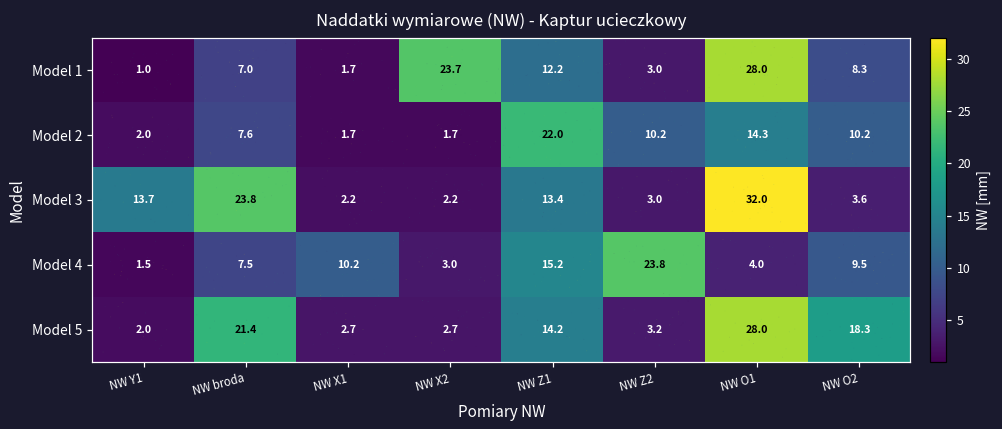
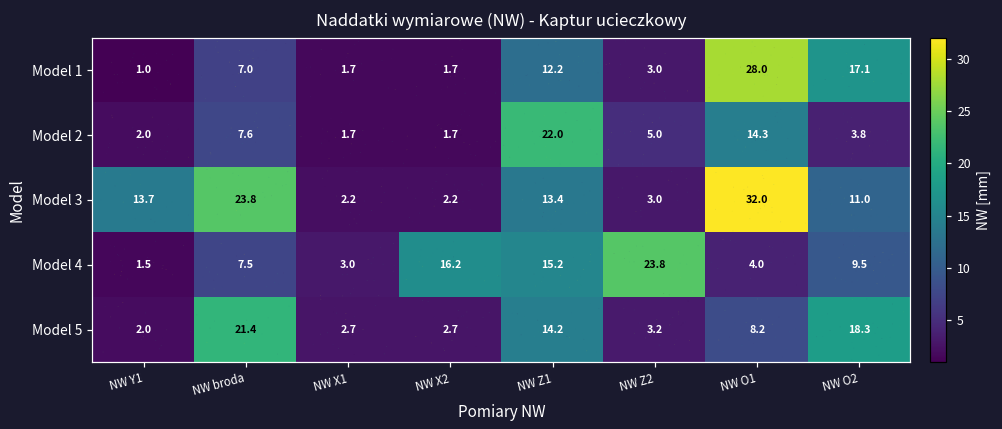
Model 1, NW X2: 23.7 -> 1.7
Model 1, NW O2: 8.3 -> 17.1
Model 2, NW Z2: 10.2 -> 5.0
Model 2, NW O2: 10.2 -> 3.8
Model 3, NW O2: 3.6 -> 11.0
Model 4, NW X1: 10.2 -> 3.0
Model 4, NW X2: 3.0 -> 16.2
Model 5, NW O1: 28.0 -> 8.2
